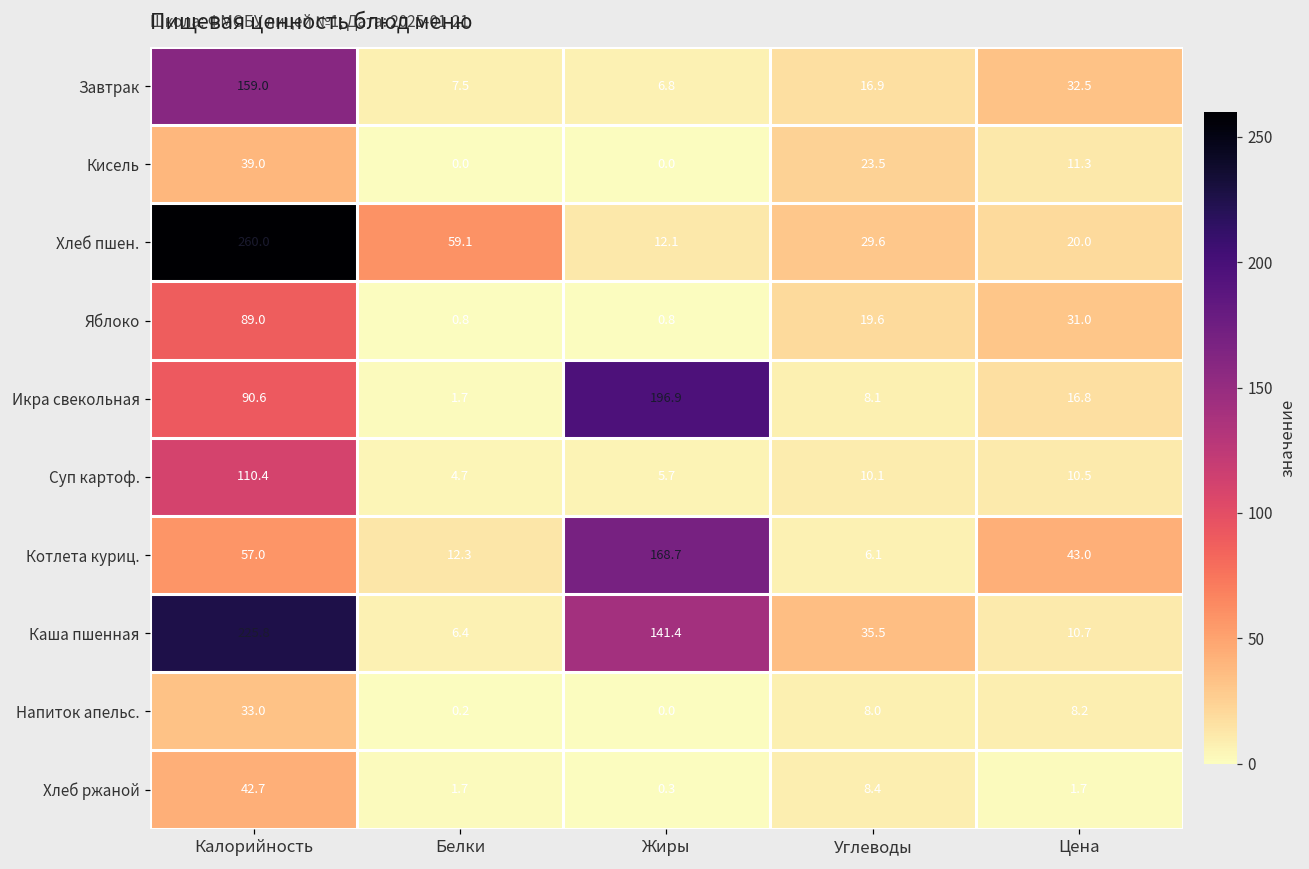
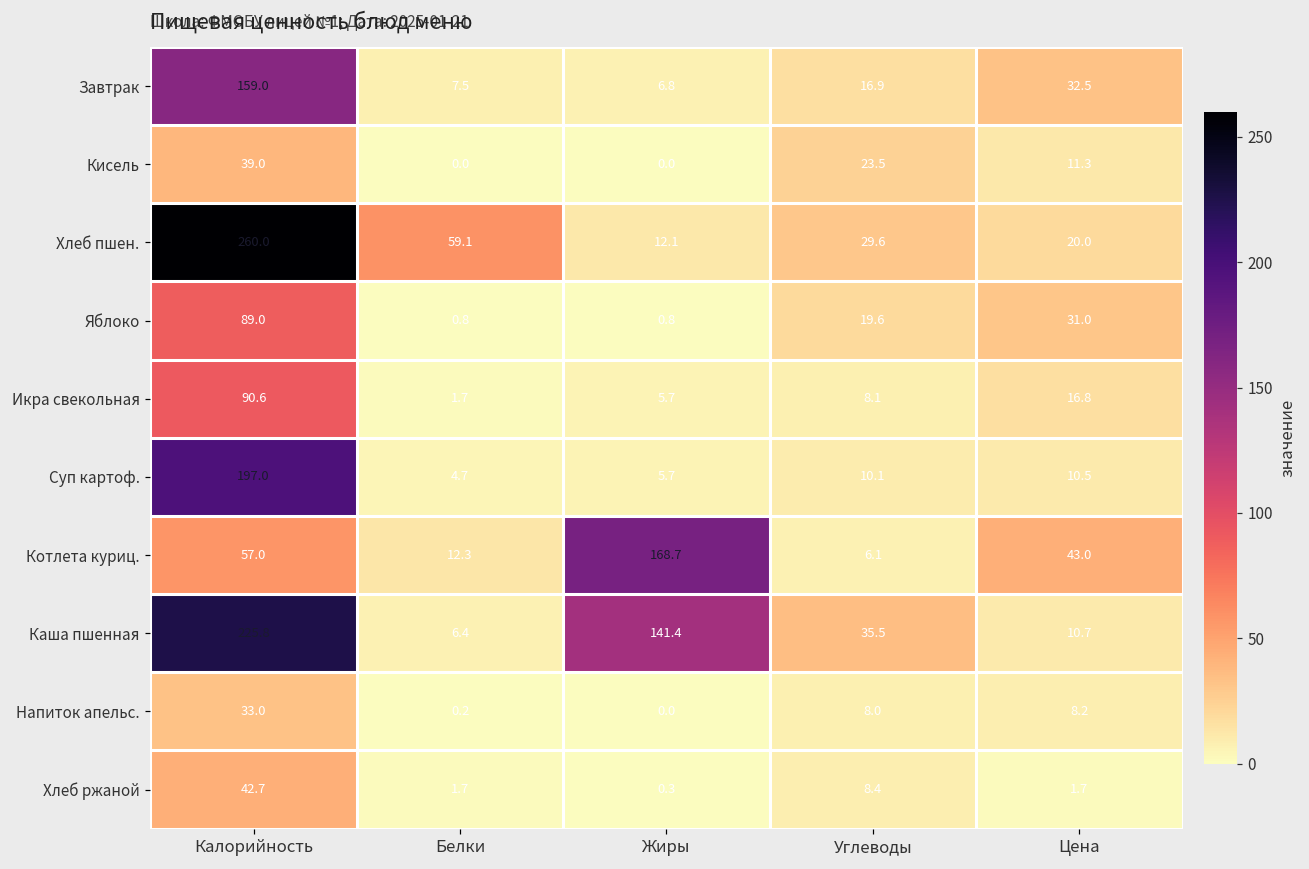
Икра свекольная, Жиры: 196.9 -> 5.7
Суп картоф., Калорийность: 110.4 -> 197.0
